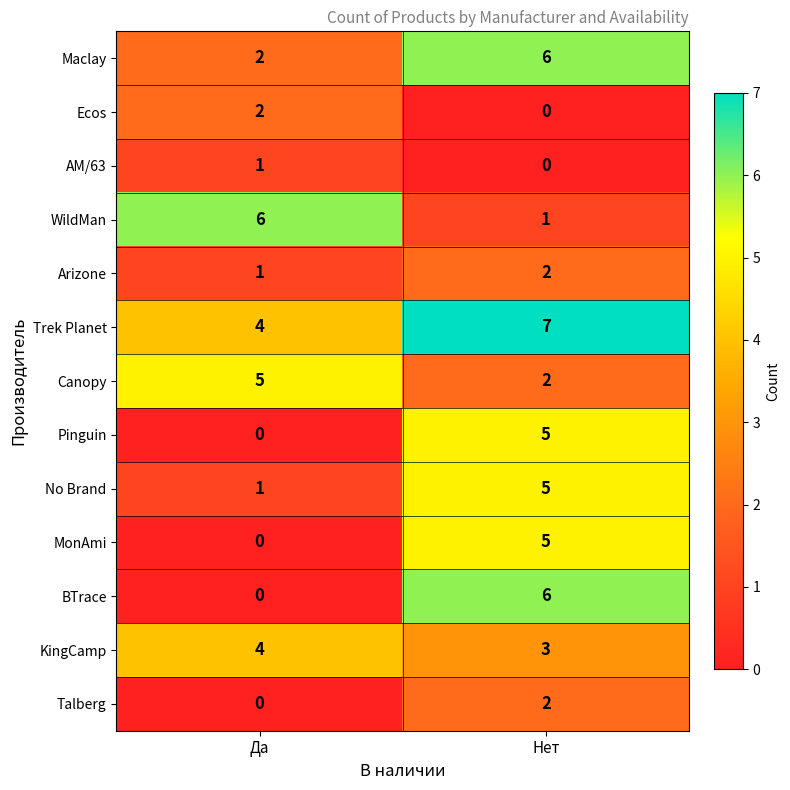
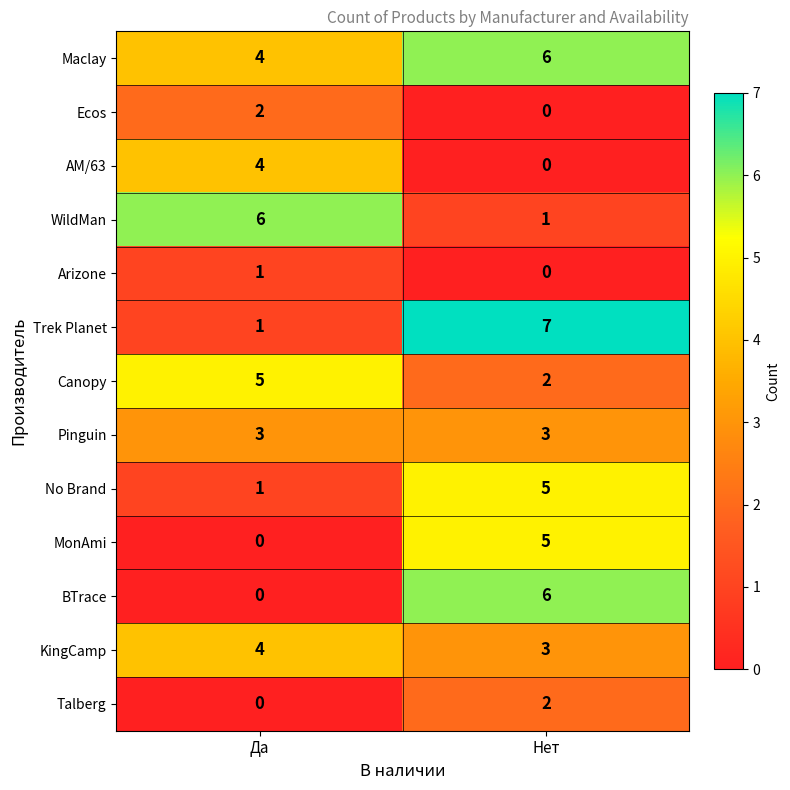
Maclay, Да: 2 -> 4
AM/63, Да: 1 -> 4
Arizone, Нет: 2 -> 0
Trek Planet, Да: 4 -> 1
Pinguin, Да: 0 -> 3
Pinguin, Нет: 5 -> 3
